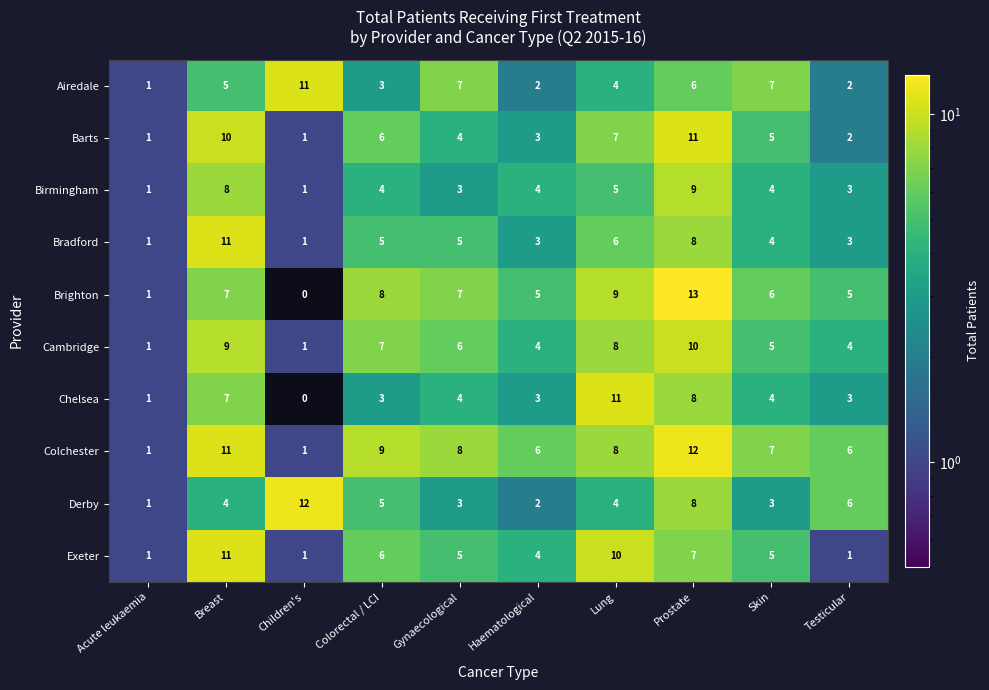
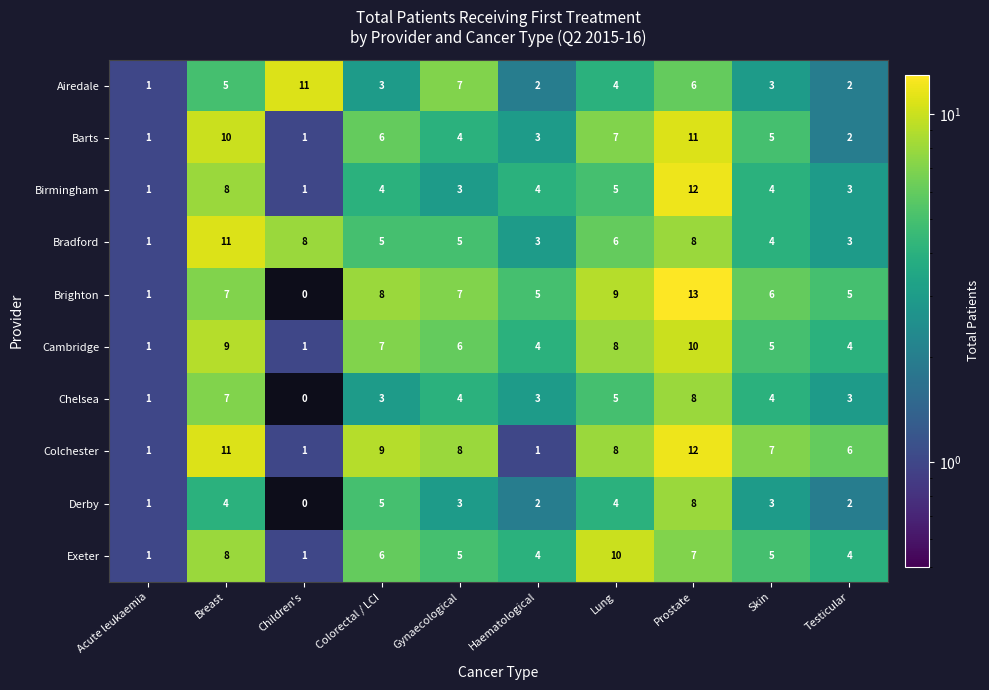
Airedale, Skin: 7 -> 3
Birmingham, Prostate: 9 -> 12
Bradford, Children's: 1 -> 8
Chelsea, Lung: 11 -> 5
Colchester, Haematological: 6 -> 1
Derby, Children's: 12 -> 0
Derby, Testicular: 6 -> 2
Exeter, Breast: 11 -> 8
Exeter, Testicular: 1 -> 4
